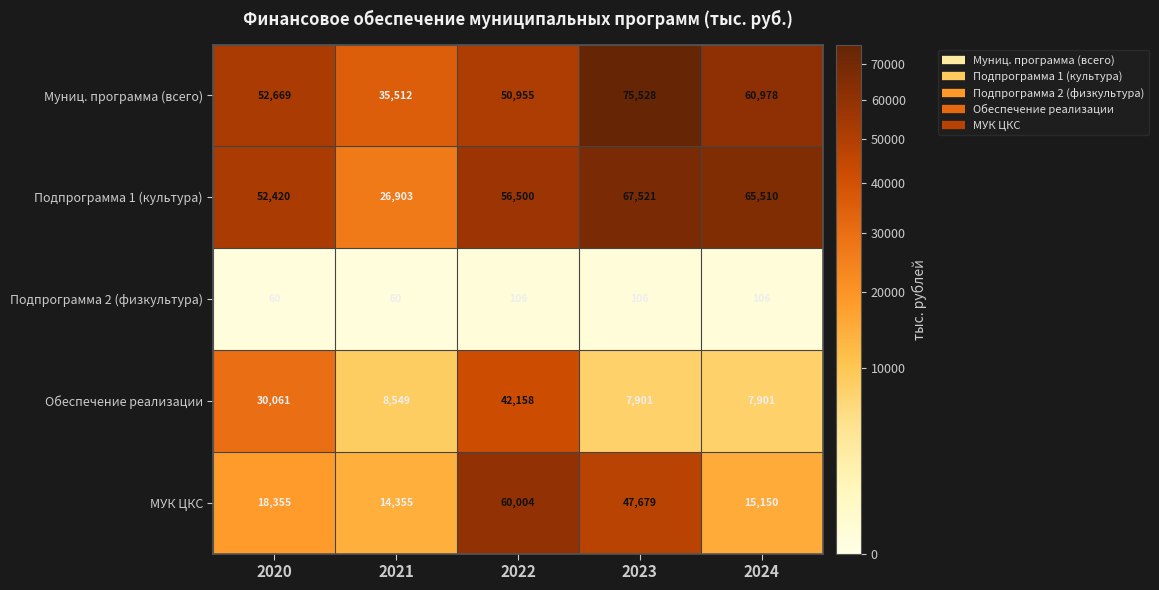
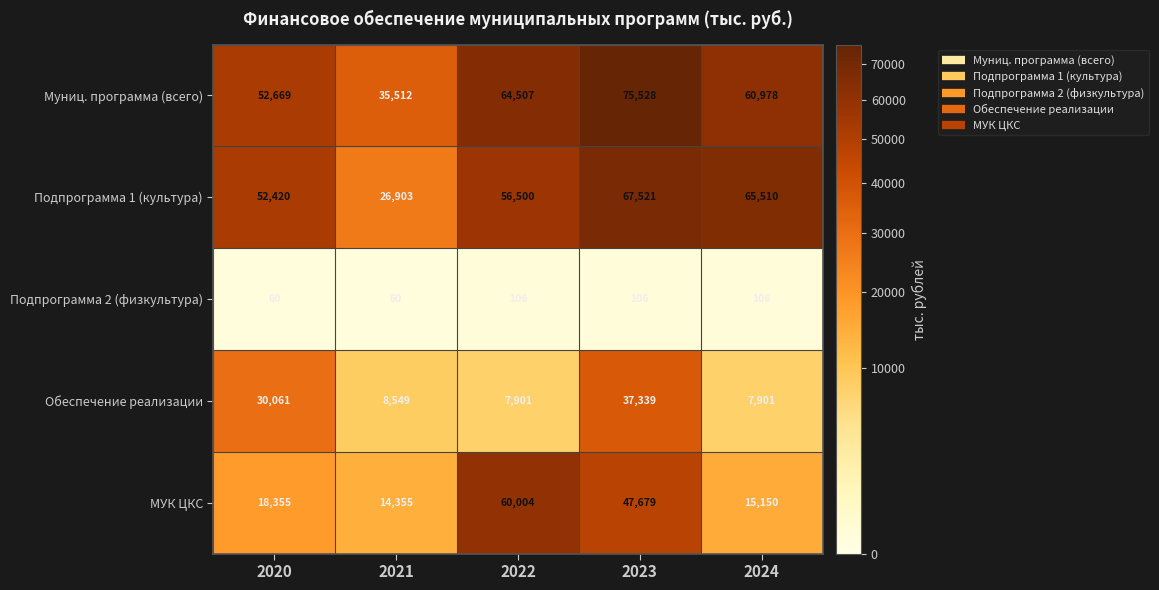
Муниц. программа (всего), 2022: 50,955 -> 64,507
Обеспечение реализации, 2022: 42,158 -> 7,901
Обеспечение реализации, 2023: 7,901 -> 37,339
